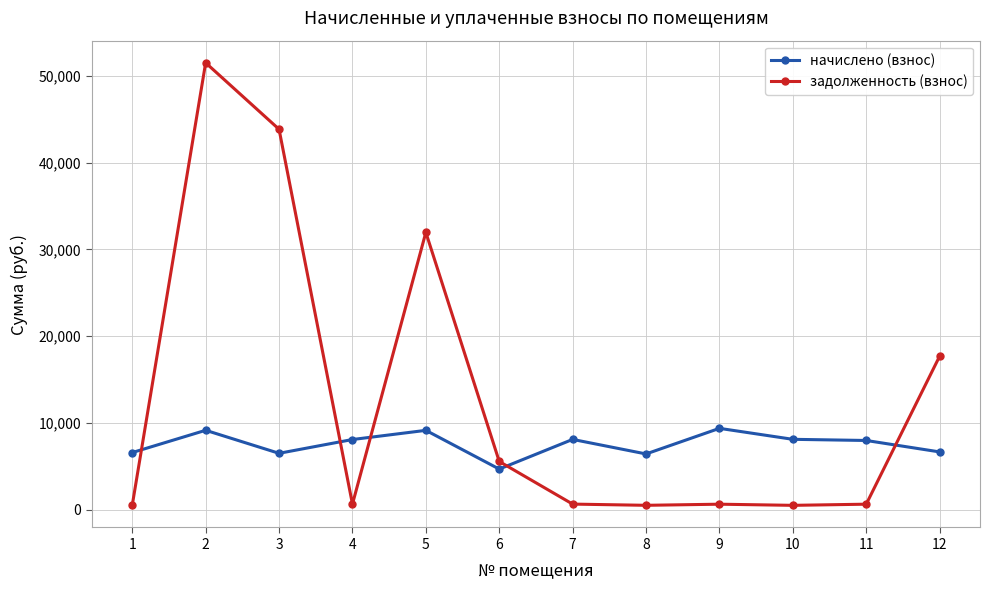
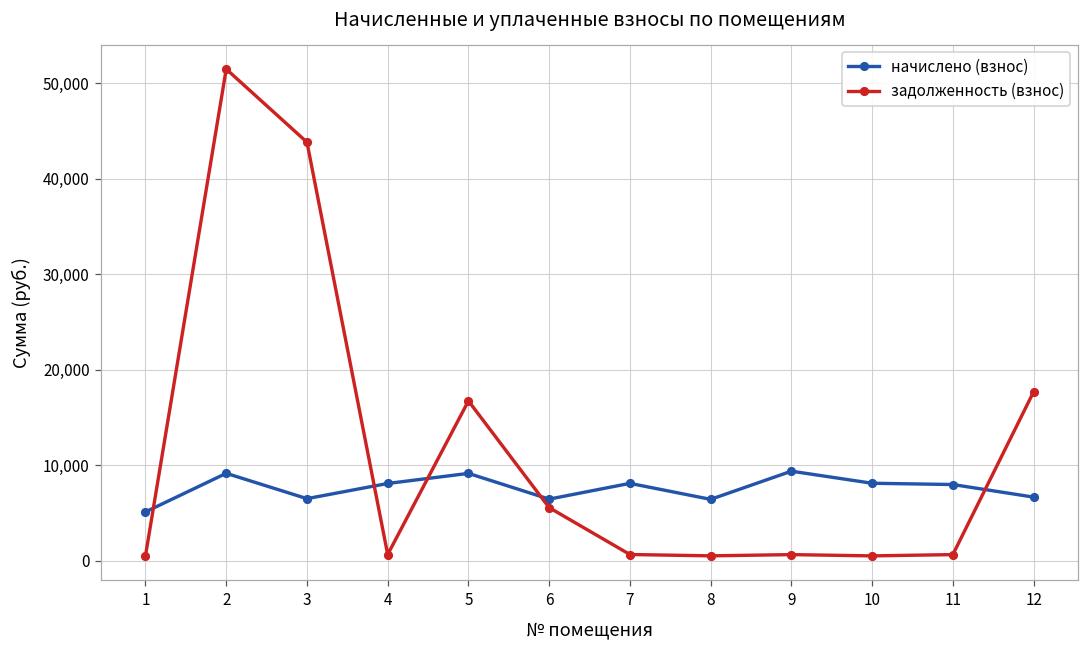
начислено (взнос), 1: 7,000 -> 5,000
задолженность (взнос), 5: 32,000 -> 17,000
начислено (взнос), 6: 5,000 -> 6,000
